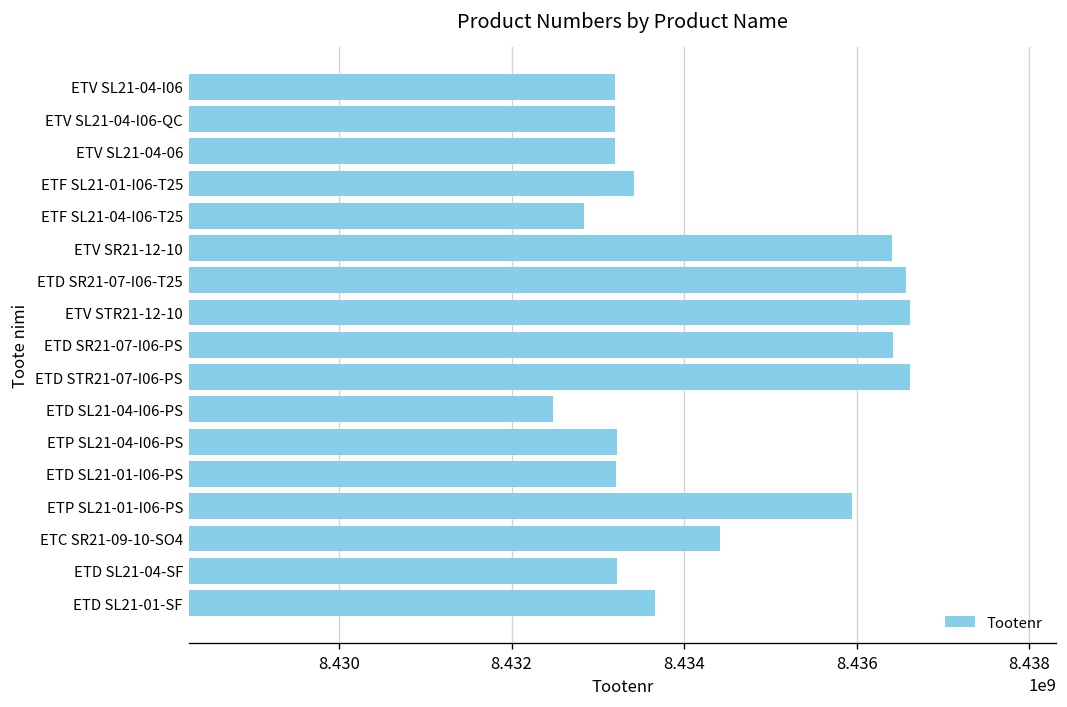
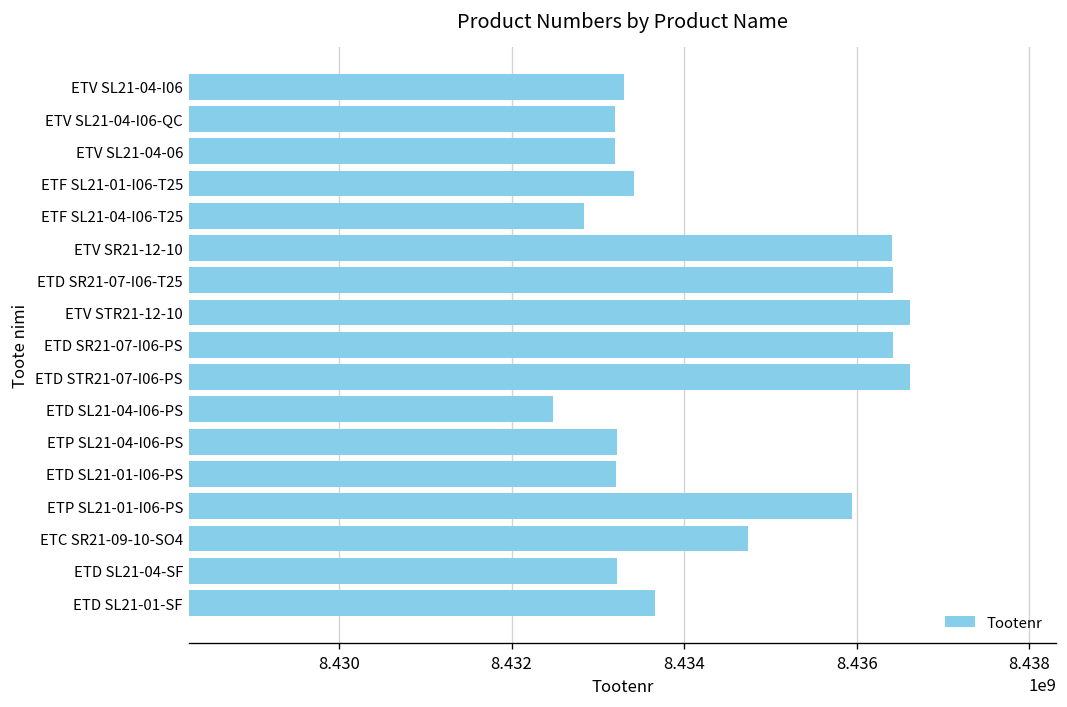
ETV SL21-04-I06: 8433200000 -> 8433300000
ETD SR21-07-I06-T25: 8436600000 -> 8436400000
ETC SR21-09-10-SO4: 8434400000 -> 8434700000
